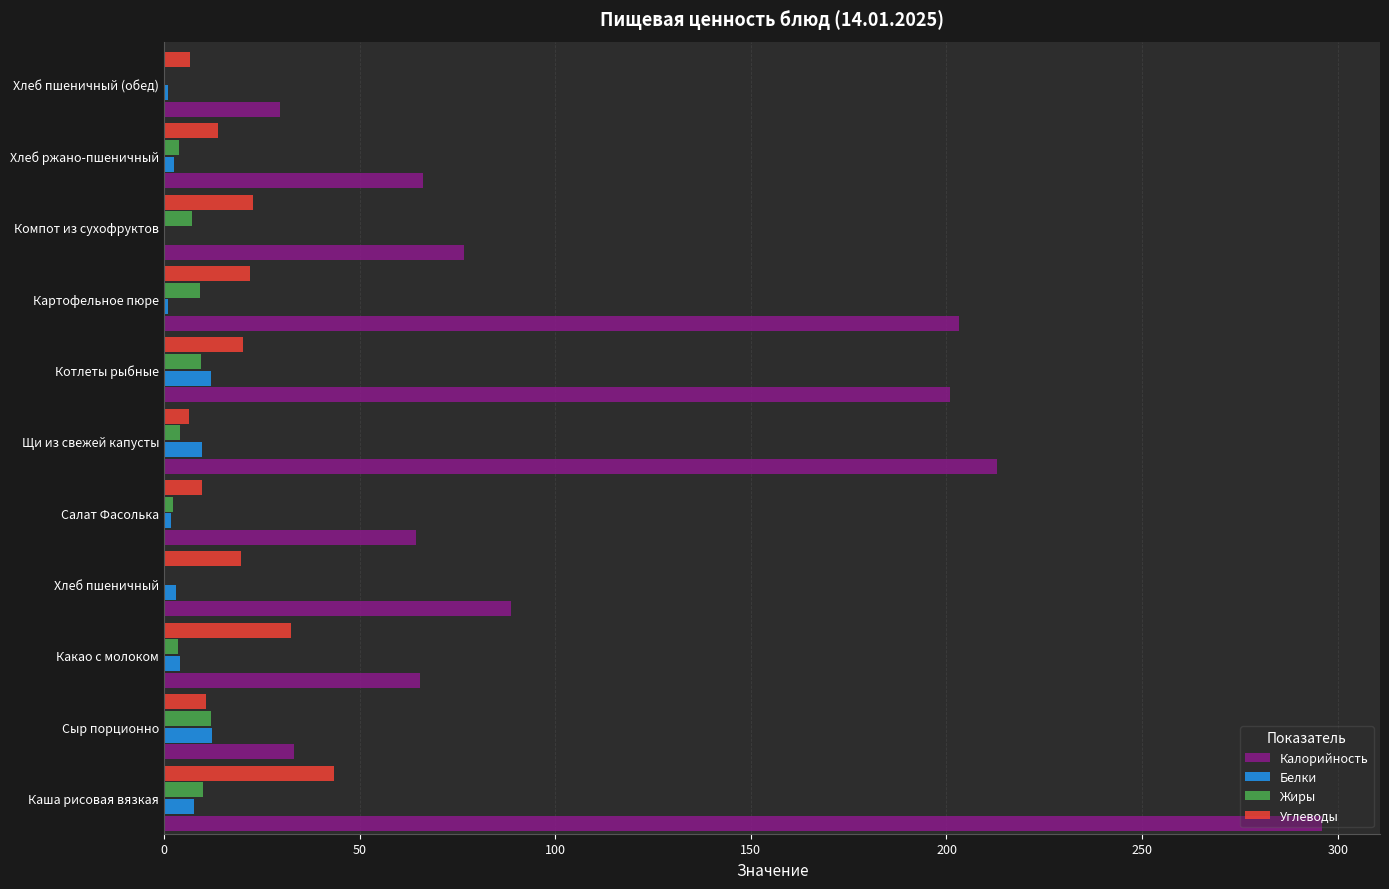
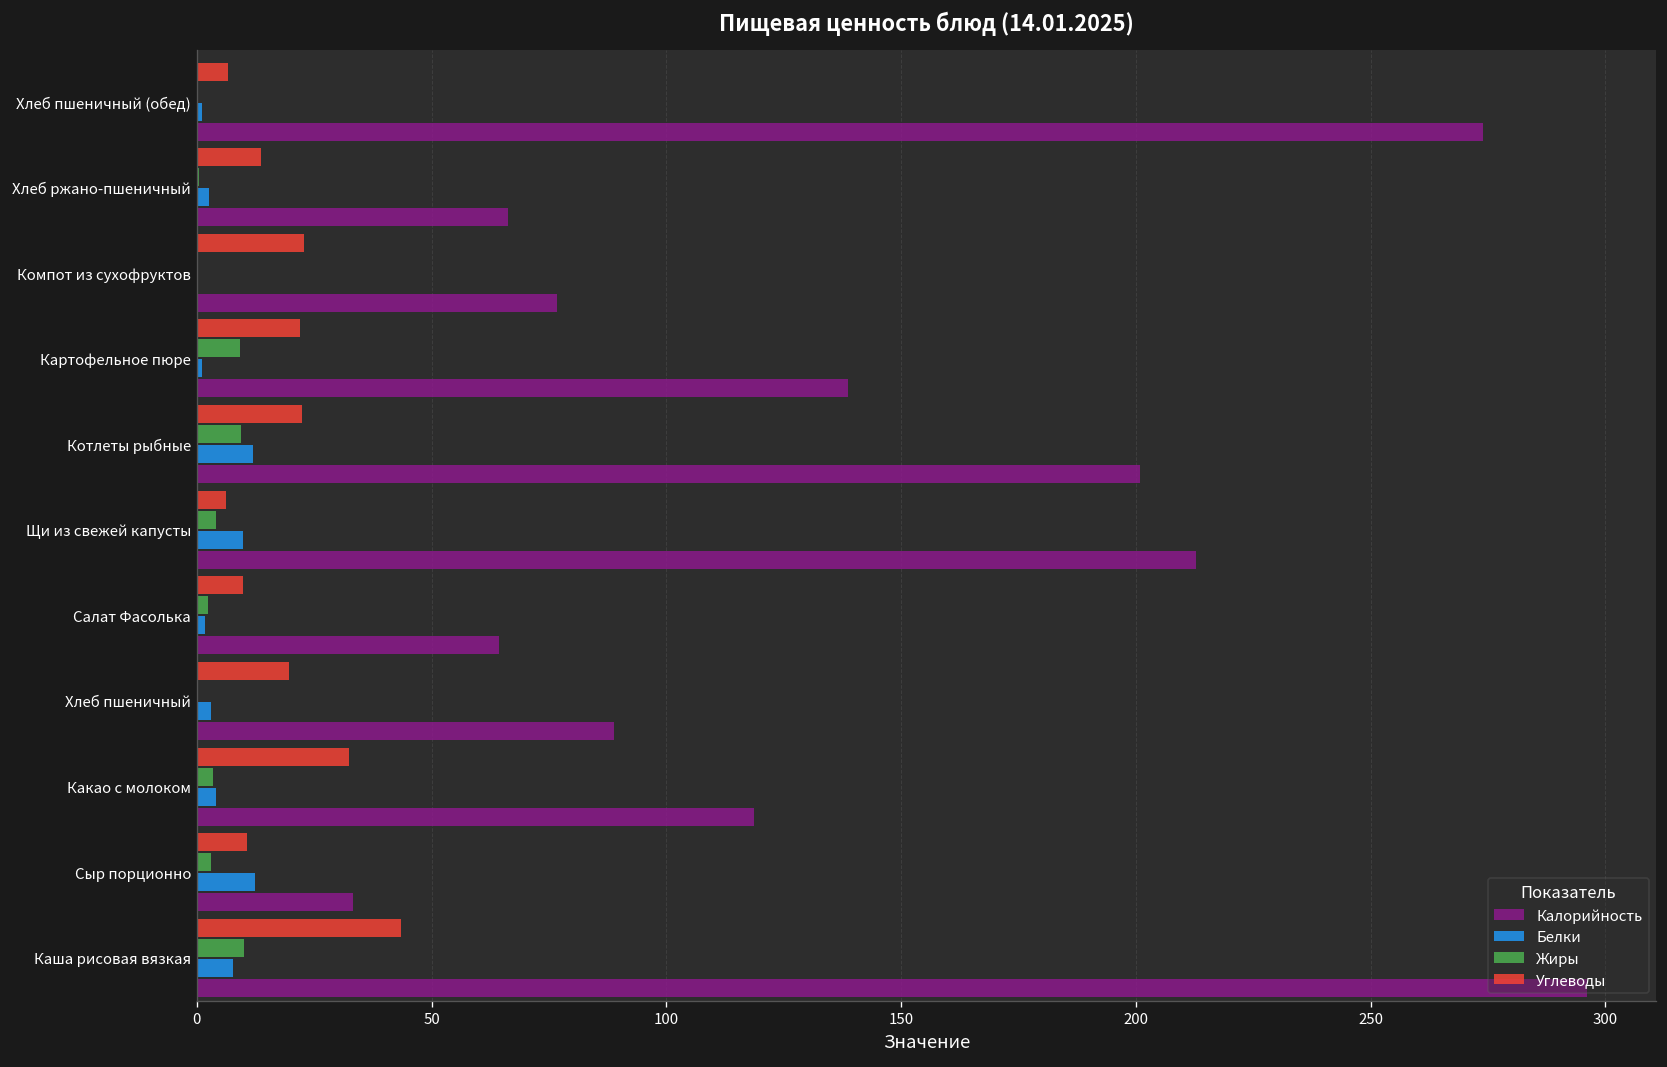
Калорийность, Хлеб пшеничный (обед): 30 -> 274
Жиры, Хлеб ржано-пшеничный: 4 -> 0
Жиры, Компот из сухофруктов: 7 -> 0
Калорийность, Картофельное пюре: 203 -> 139
Углеводы, Котлеты рыбные: 20 -> 22
Калорийность, Какао с молоком: 65 -> 119
Жиры, Сыр порционно: 12 -> 3
